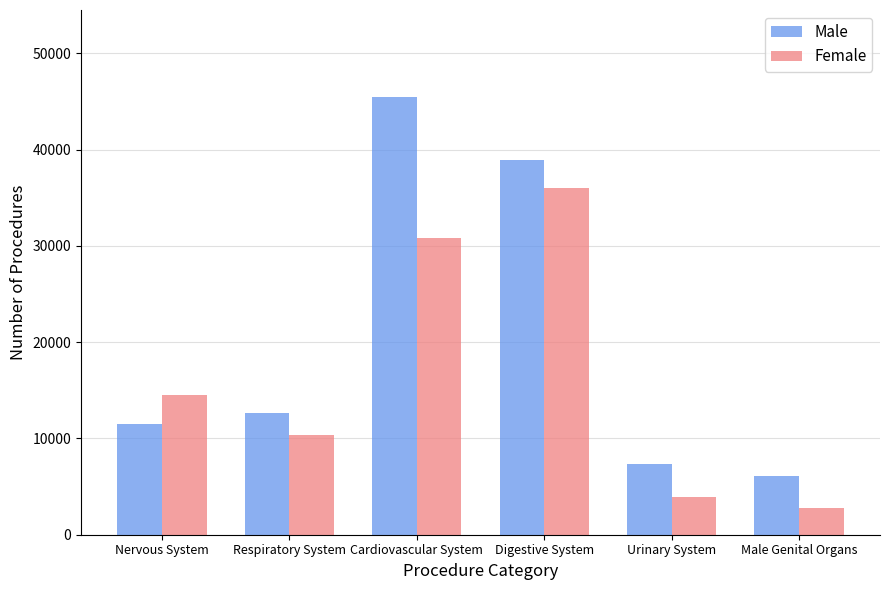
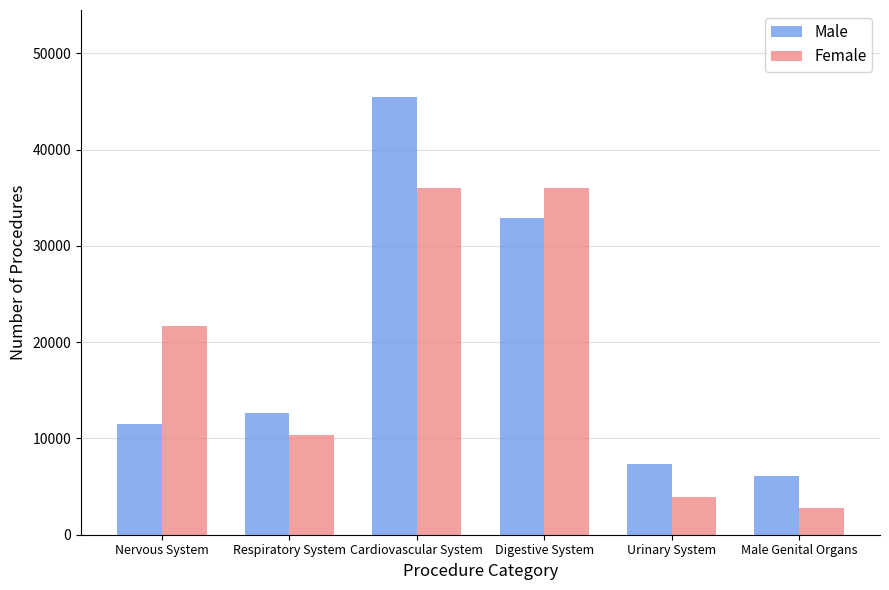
Female, Nervous System: 15000 -> 22000
Female, Cardiovascular System: 31000 -> 36000
Male, Digestive System: 39000 -> 33000
